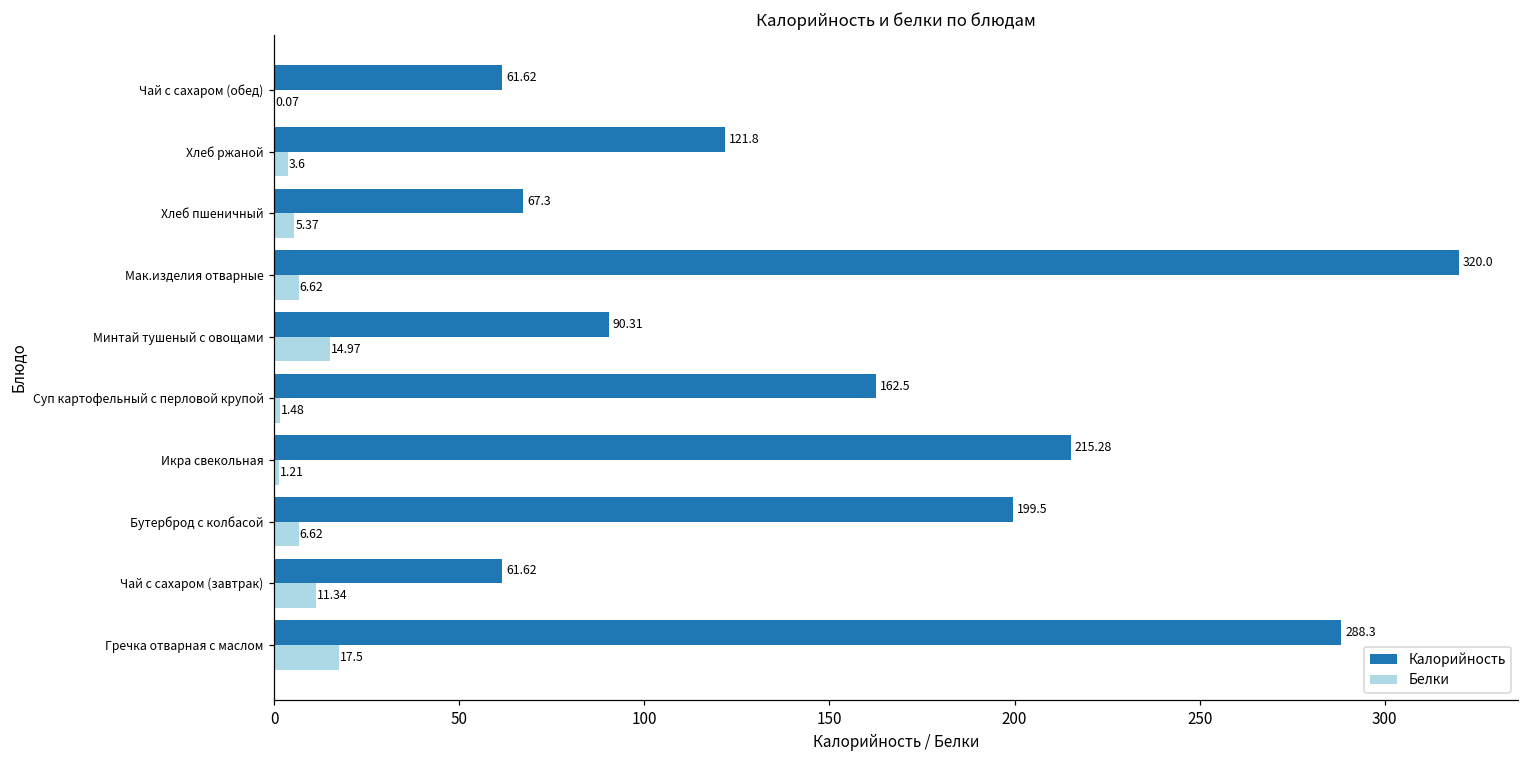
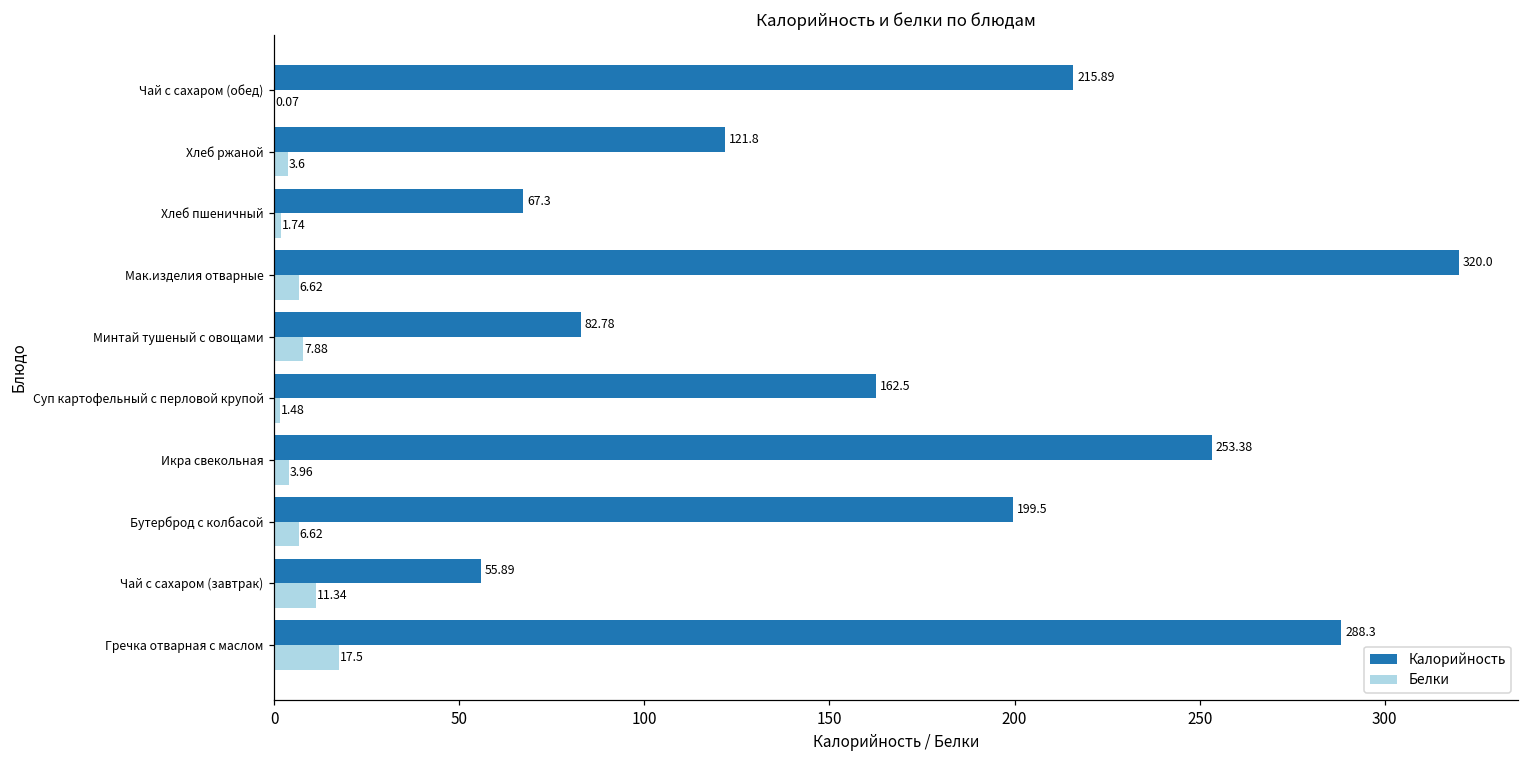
Калорийность, Чай с сахаром (обед): 61.62 -> 215.89
Белки, Хлеб пшеничный: 5.37 -> 1.74
Калорийность, Минтай тушеный с овощами: 90.31 -> 82.78
Белки, Минтай тушеный с овощами: 14.97 -> 7.88
Калорийность, Икра свекольная: 215.28 -> 253.38
Белки, Икра свекольная: 1.21 -> 3.96
Калорийность, Чай с сахаром (завтрак): 61.62 -> 55.89
